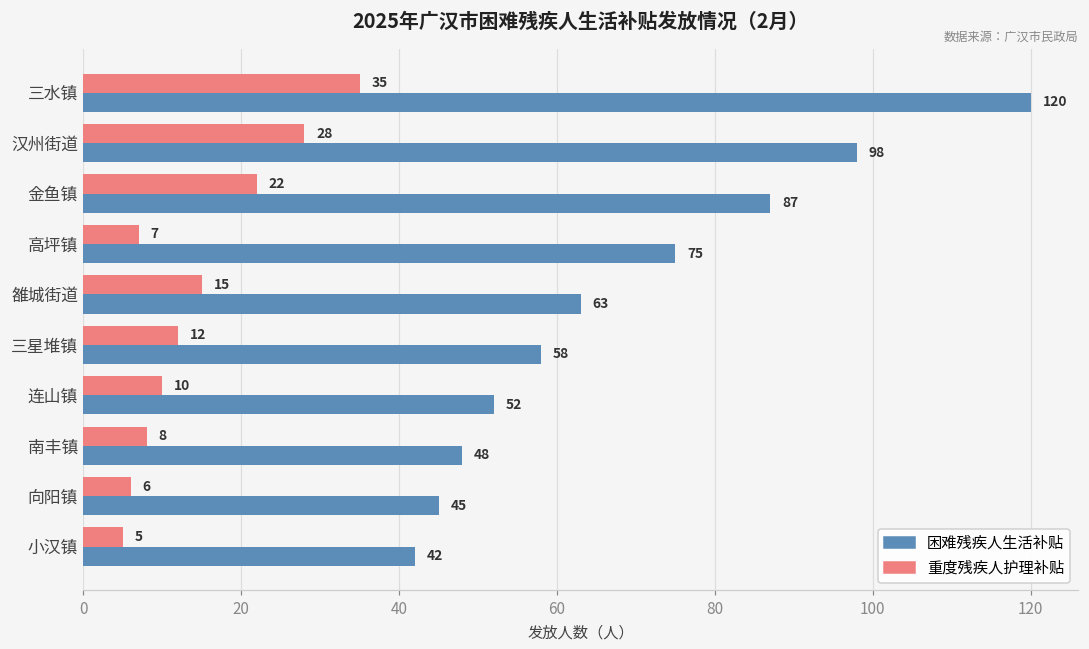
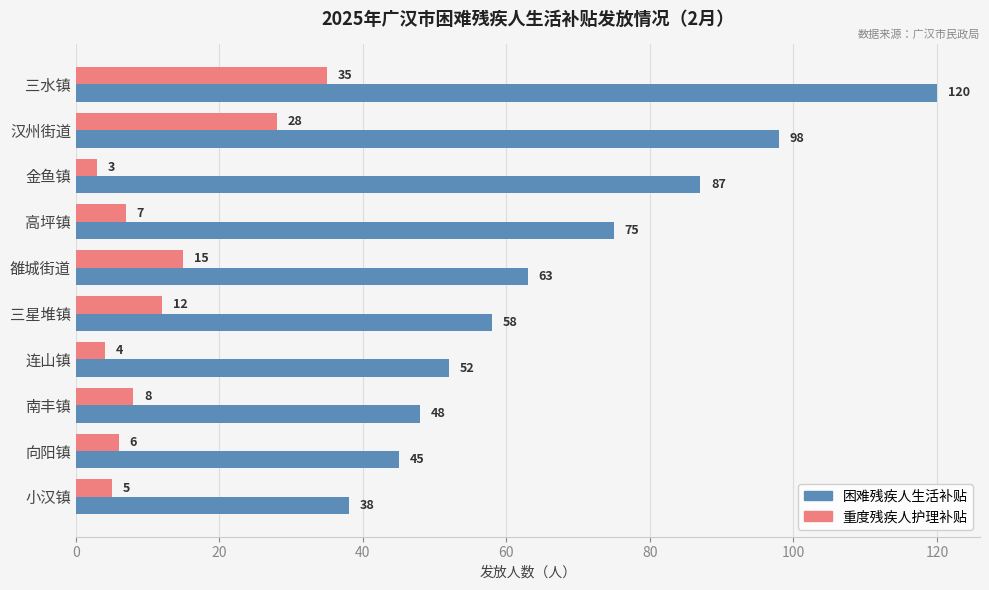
重度残疾人护理补贴, 金鱼镇: 22 -> 3
重度残疾人护理补贴, 连山镇: 10 -> 4
困难残疾人生活补贴, 小汉镇: 42 -> 38
